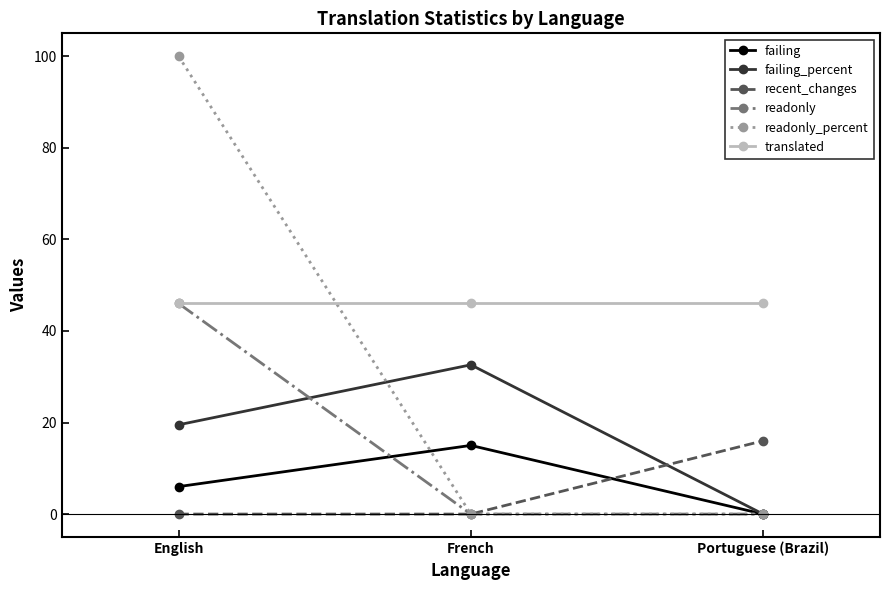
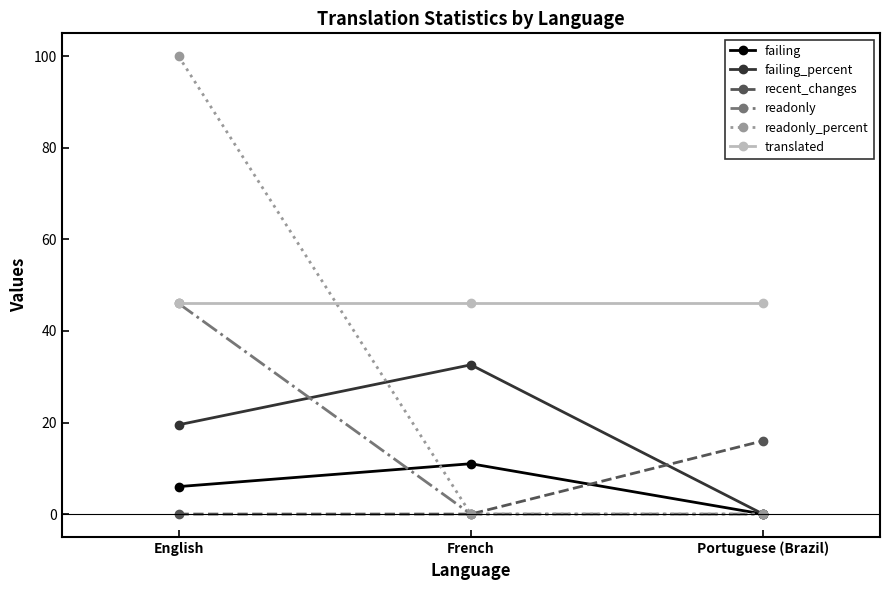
failing, French: 15 -> 11
